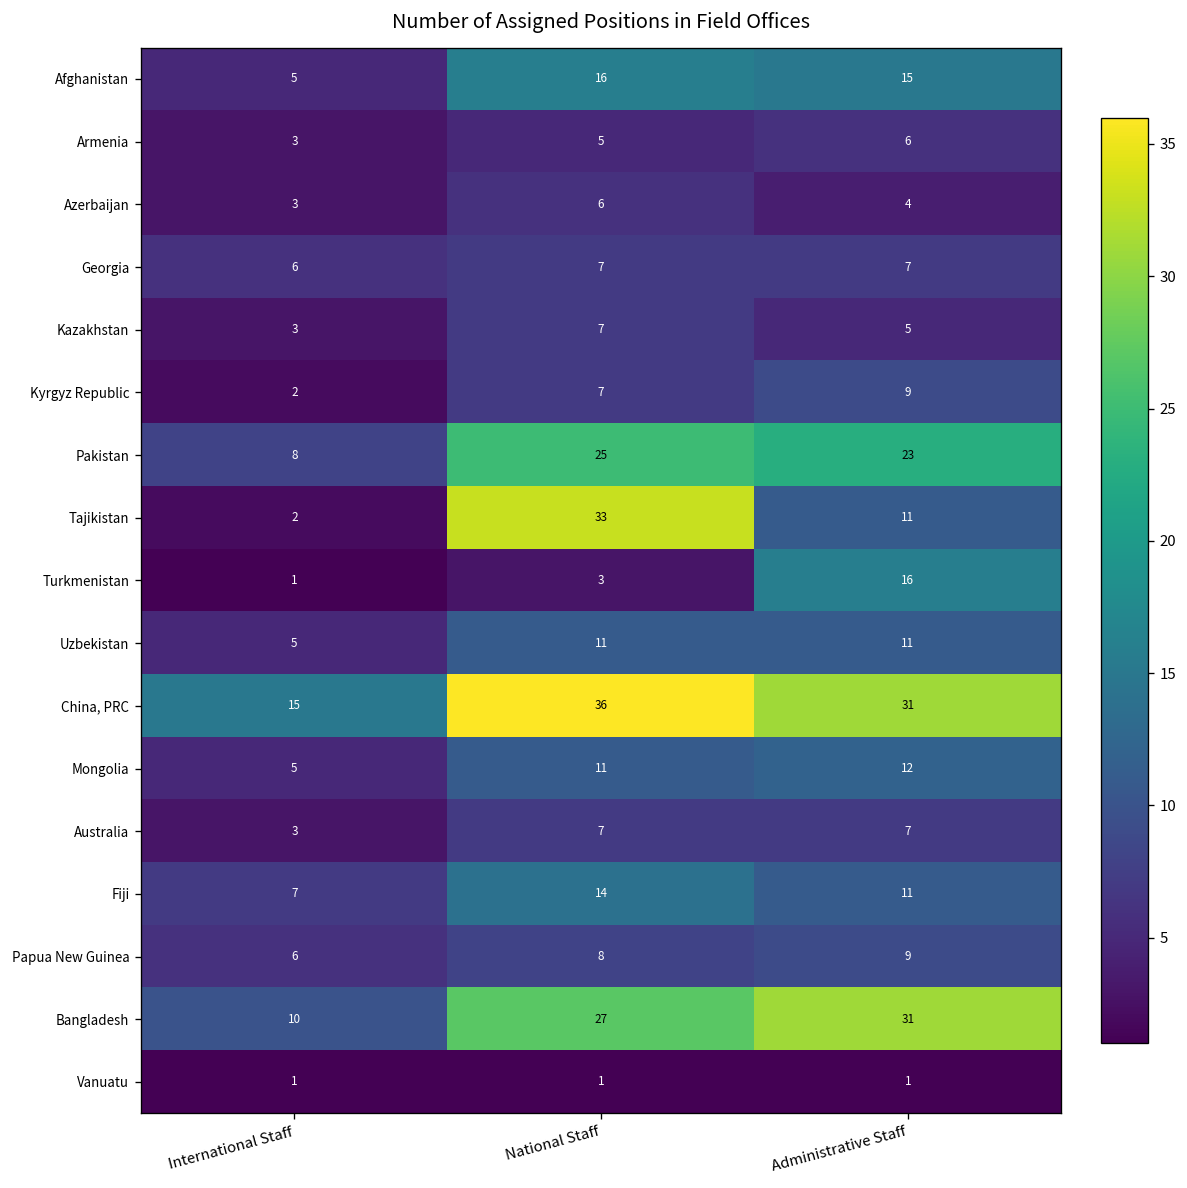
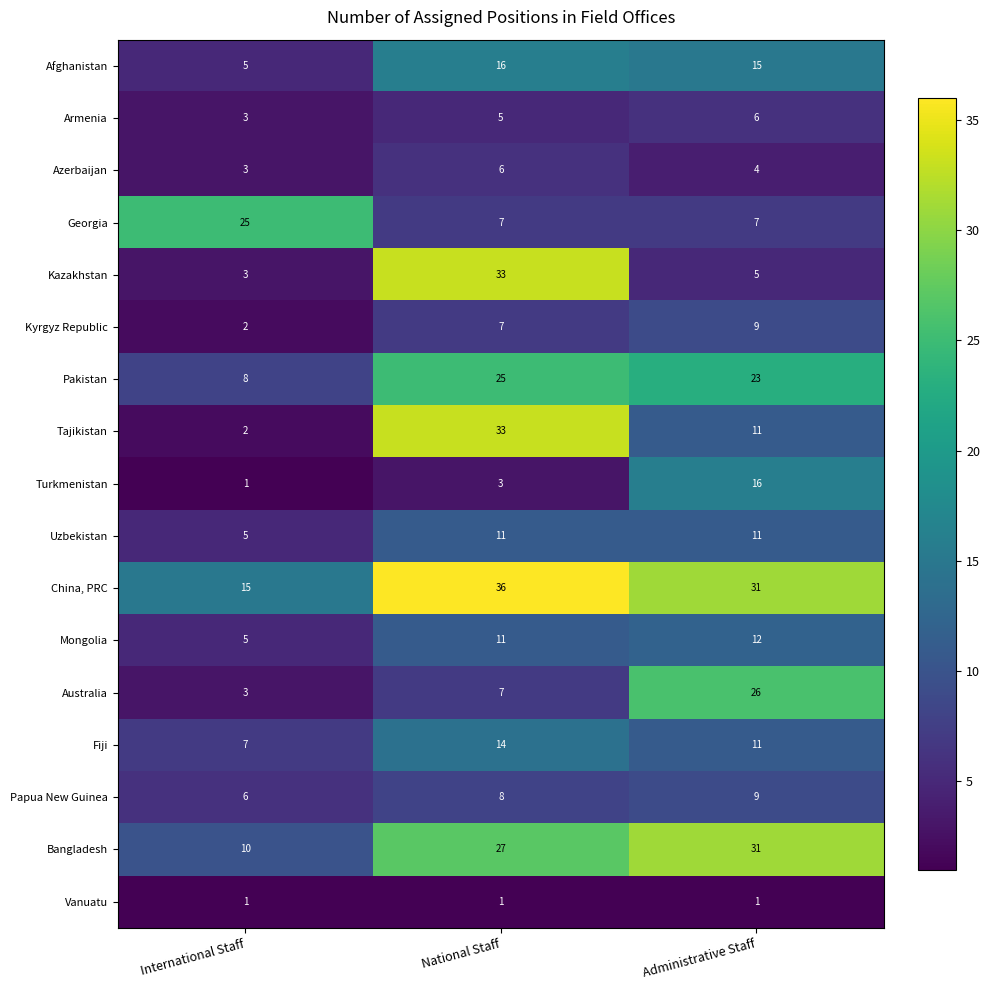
Georgia, International Staff: 6 -> 25
Kazakhstan, National Staff: 7 -> 33
Australia, Administrative Staff: 7 -> 26
